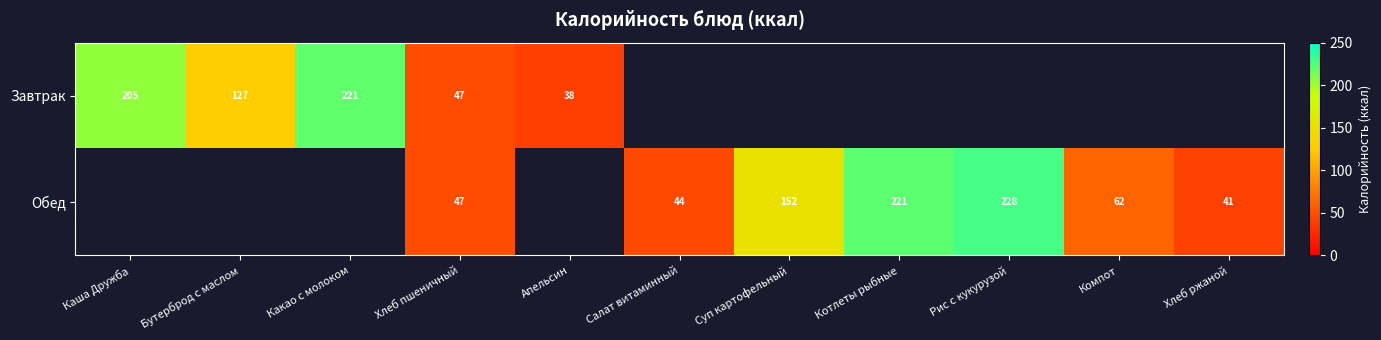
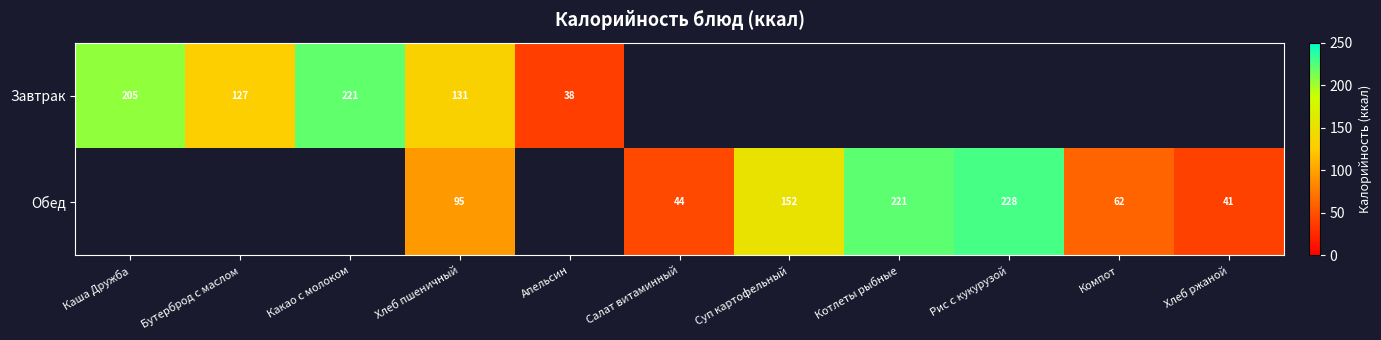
Завтрак, Хлеб пшеничный: 47 -> 131
Обед, Хлеб пшеничный: 47 -> 95
